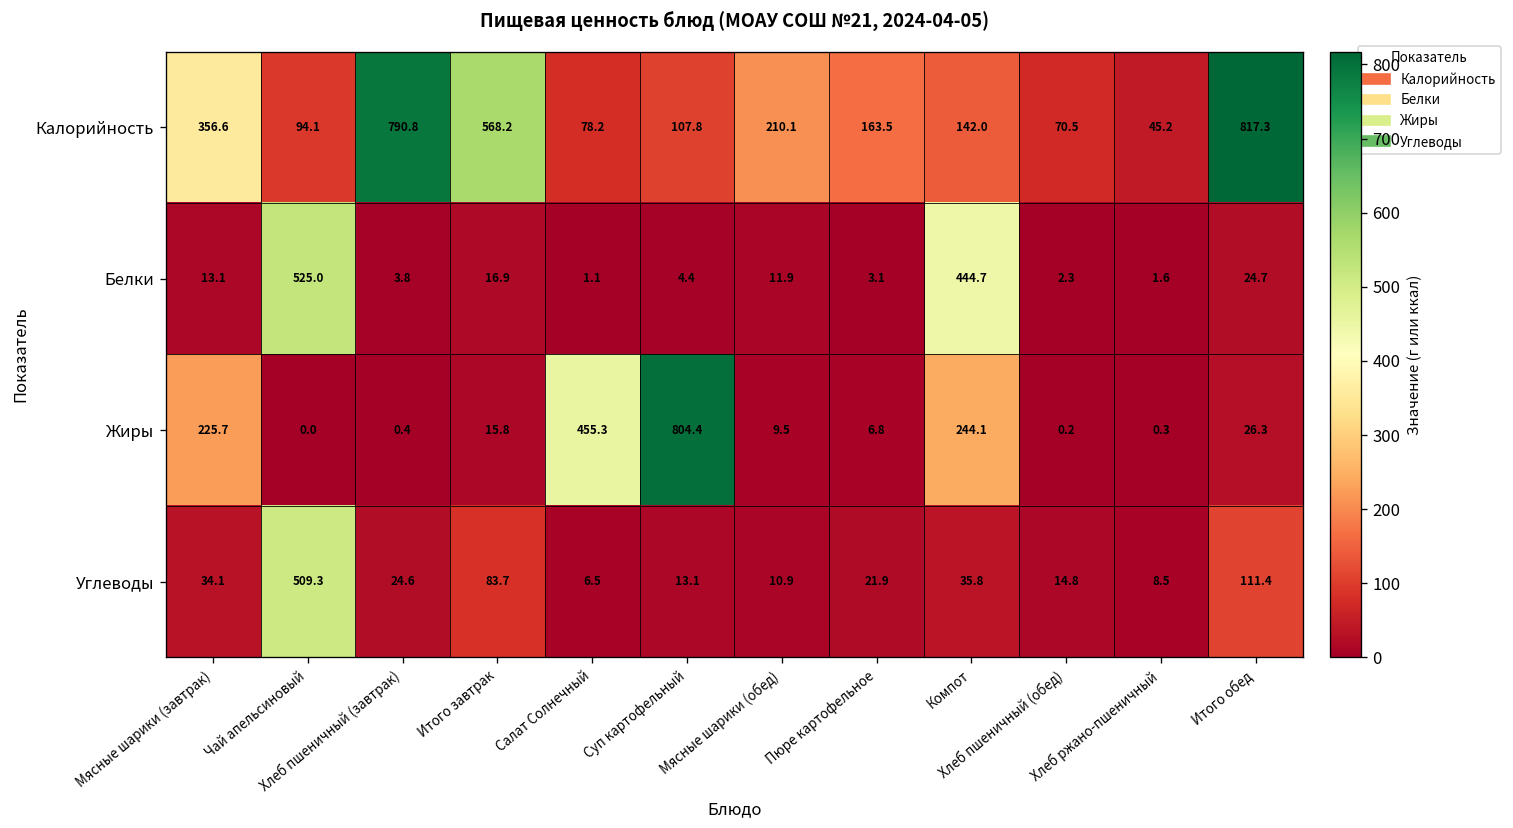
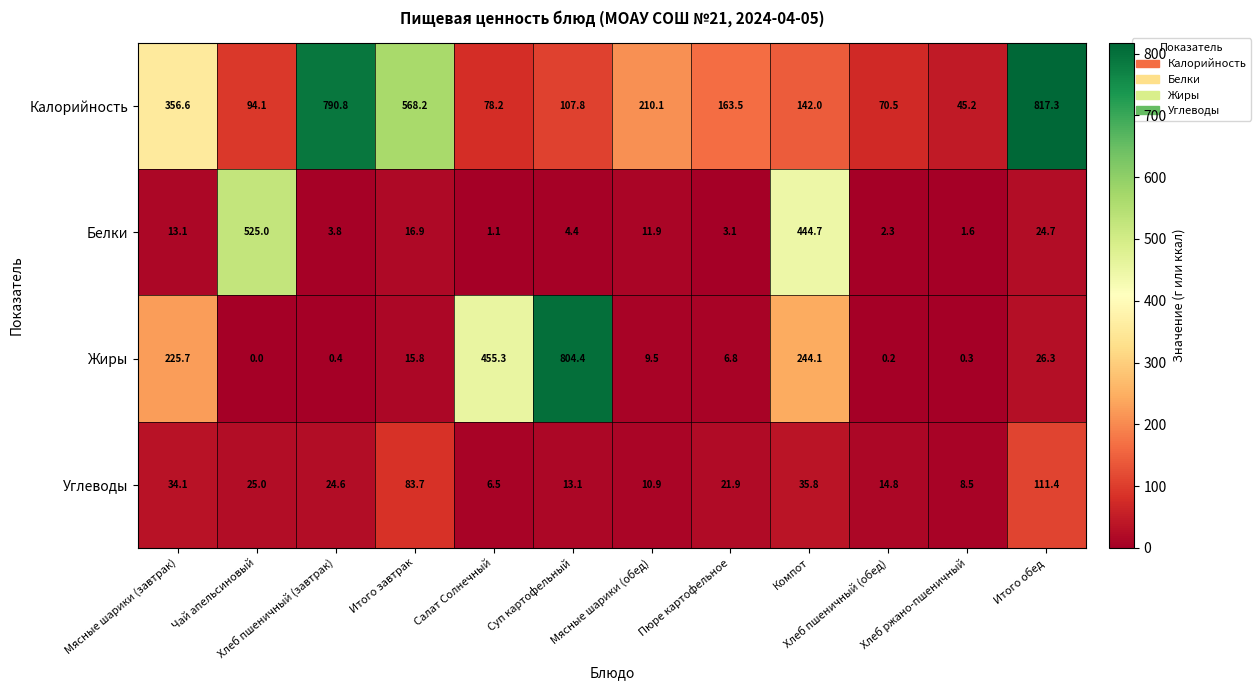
Углеводы, Чай апельсиновый: 509.3 -> 25.0
